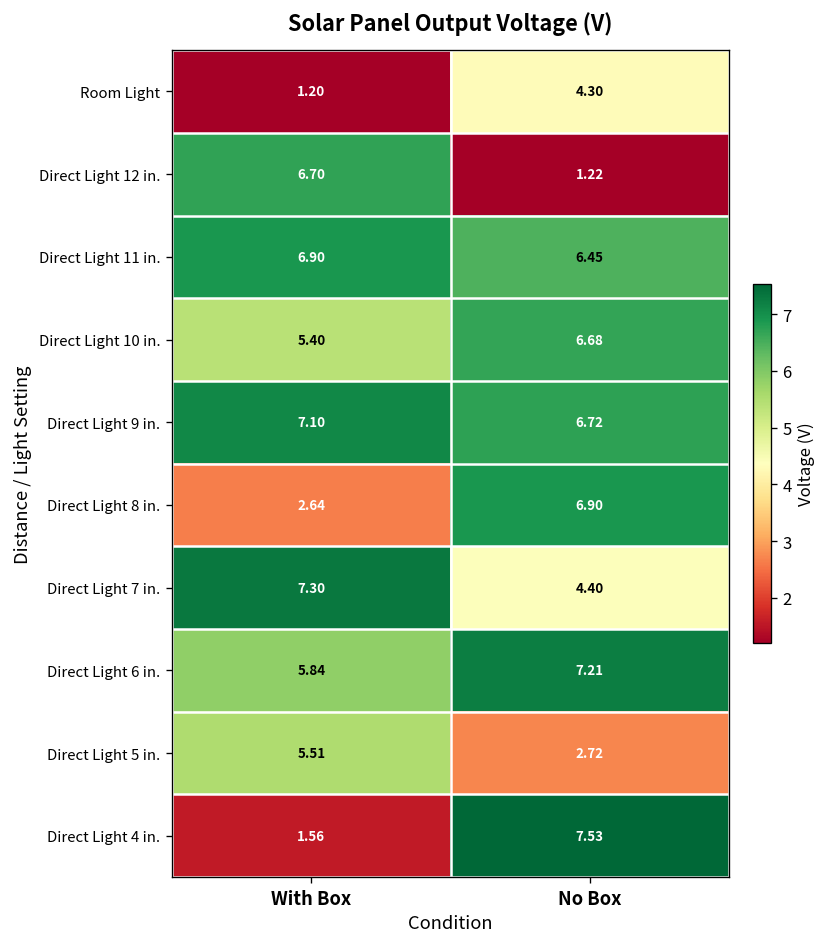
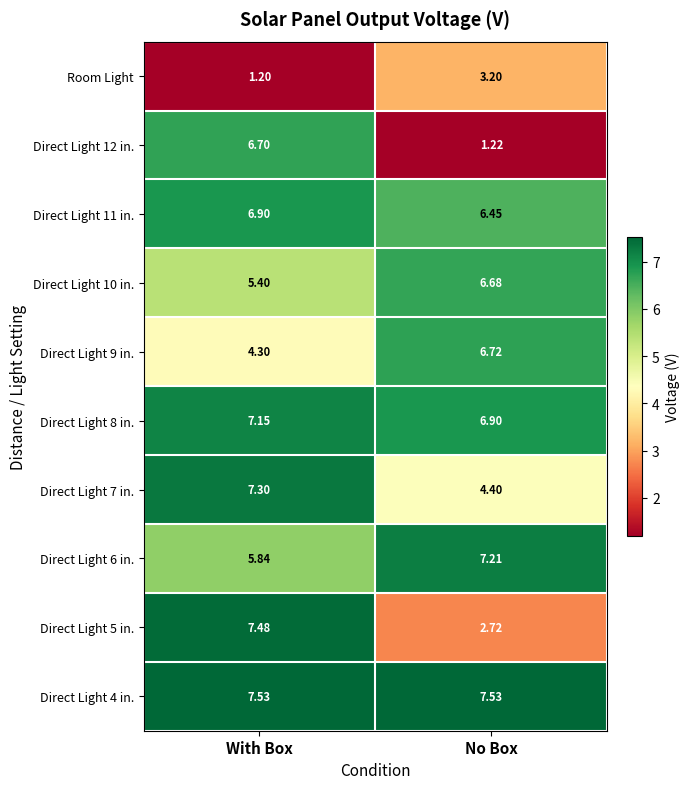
Room Light, No Box: 4.30 -> 3.20
Direct Light 9 in., With Box: 7.10 -> 4.30
Direct Light 8 in., With Box: 2.64 -> 7.15
Direct Light 5 in., With Box: 5.51 -> 7.48
Direct Light 4 in., With Box: 1.56 -> 7.53
